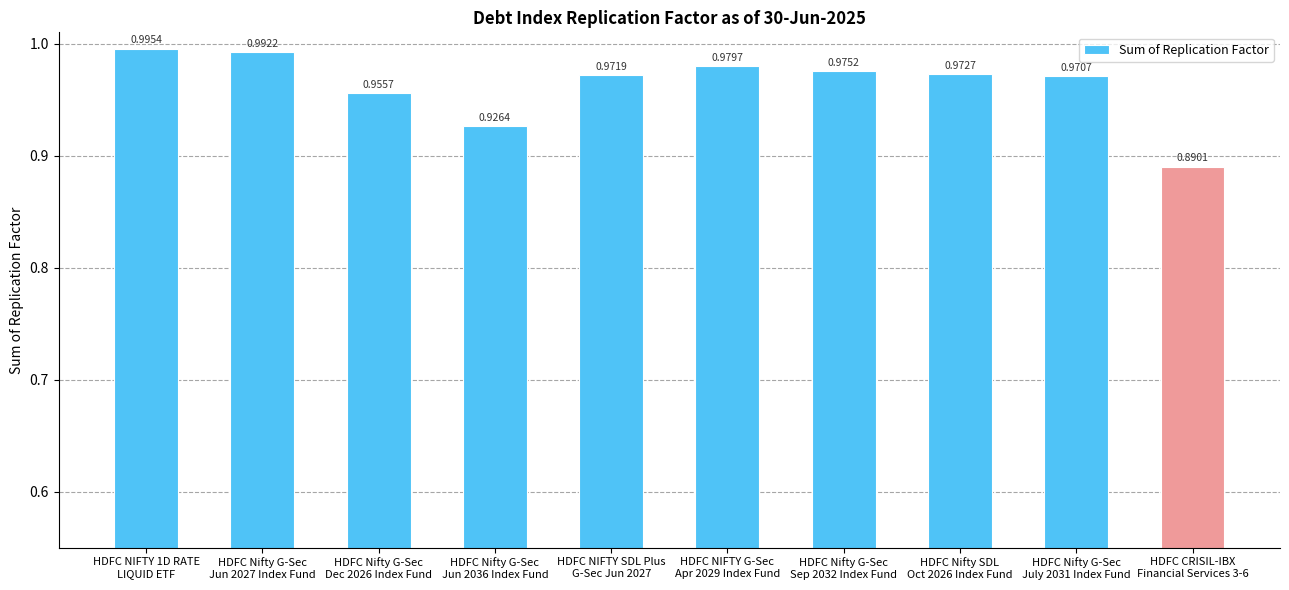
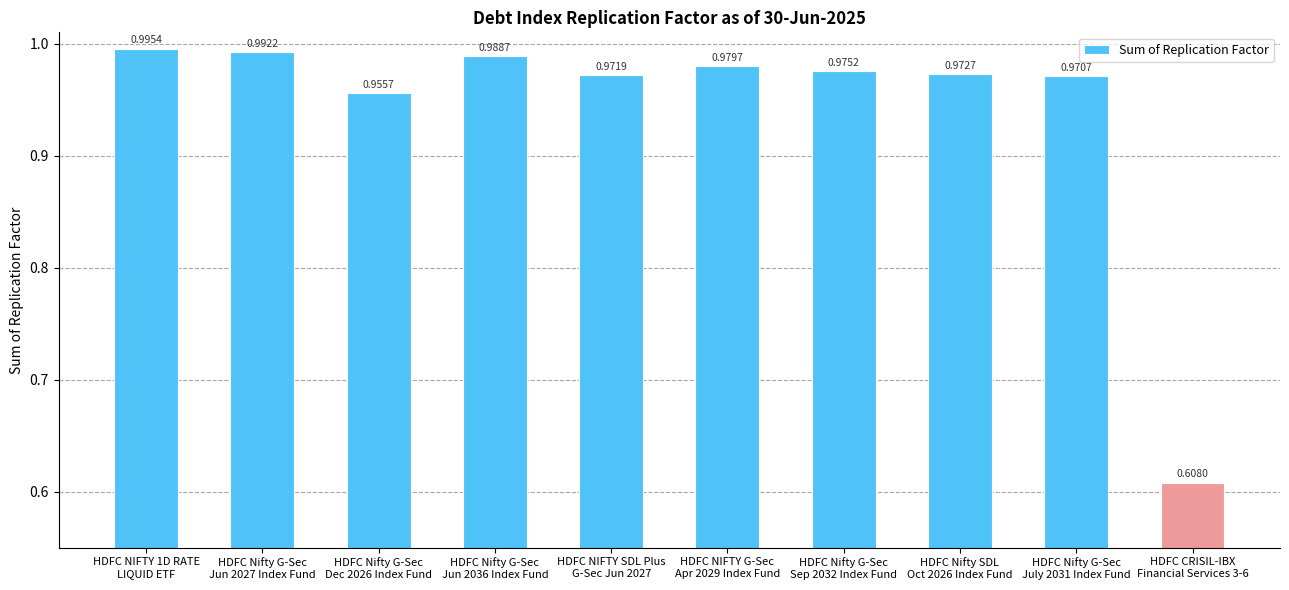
HDFC Nifty G-Sec Jun 2036 Index Fund: 0.9264 -> 0.9887
HDFC CRISIL-IBX Financial Services 3-6: 0.8901 -> 0.6080
